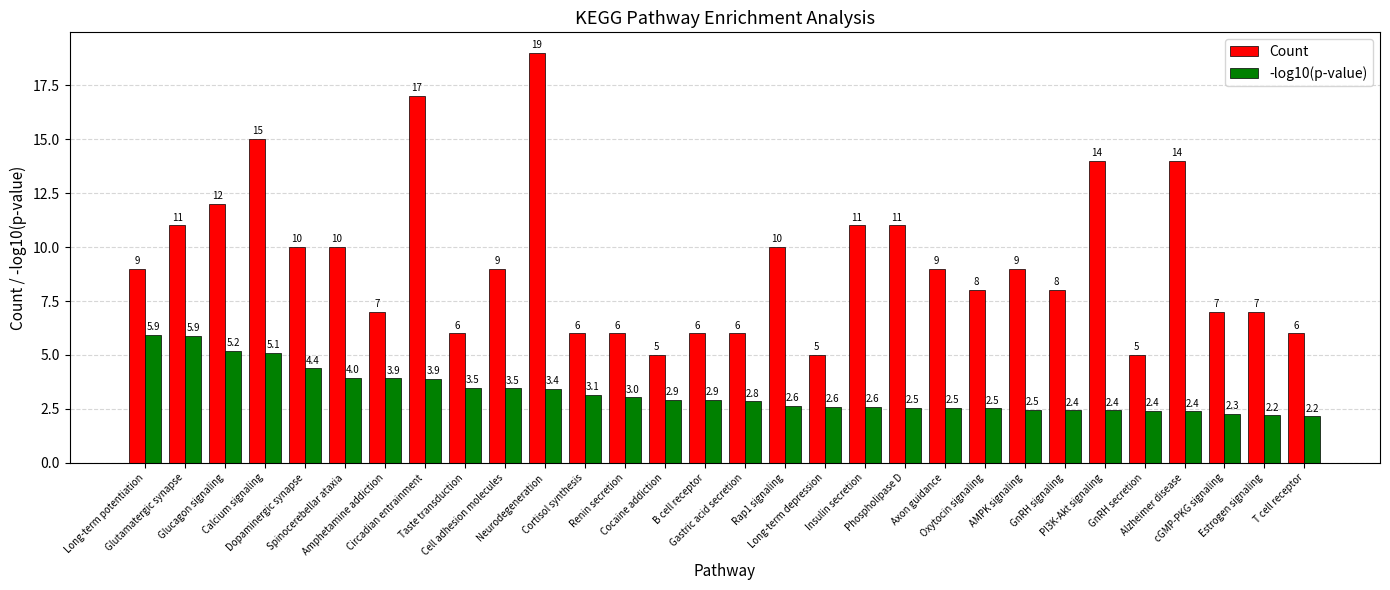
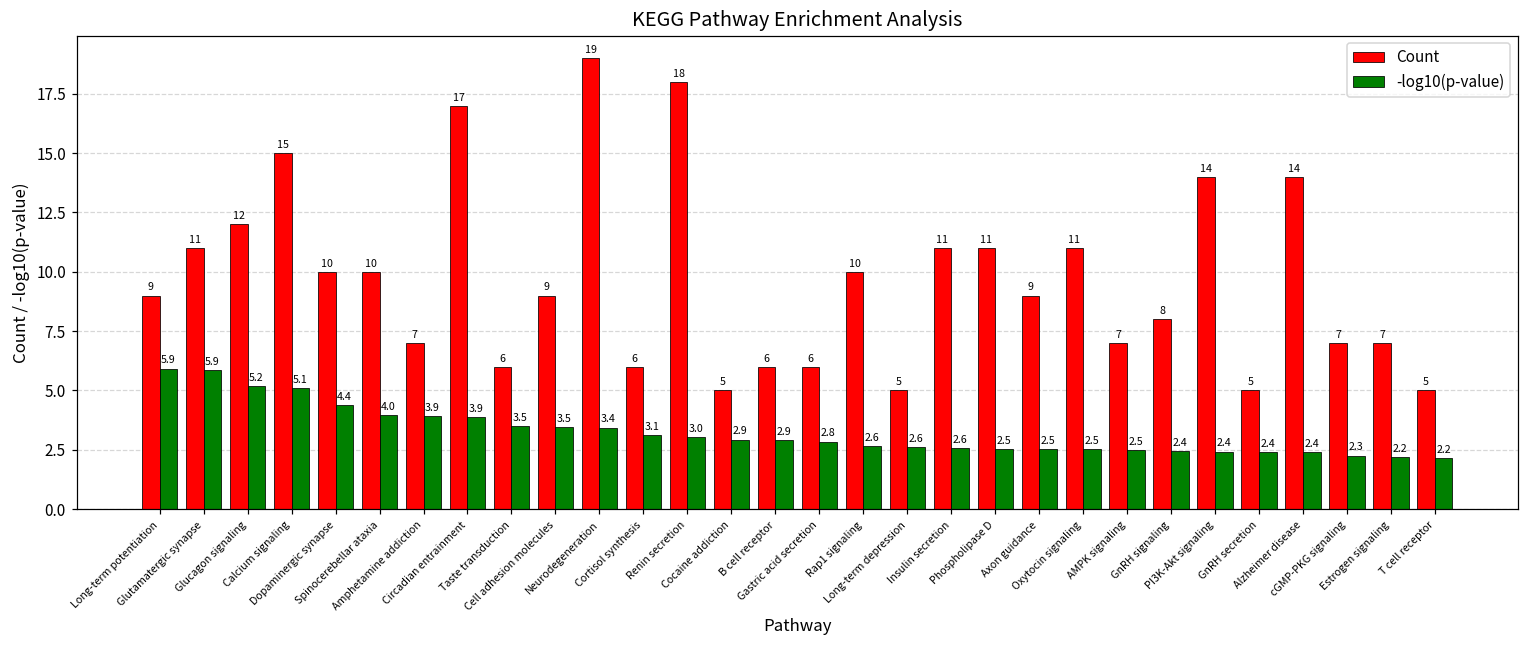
Count, Renin secretion: 6 -> 18
Count, Oxytocin signaling: 8 -> 11
Count, AMPK signaling: 9 -> 7
Count, T cell receptor: 6 -> 5
